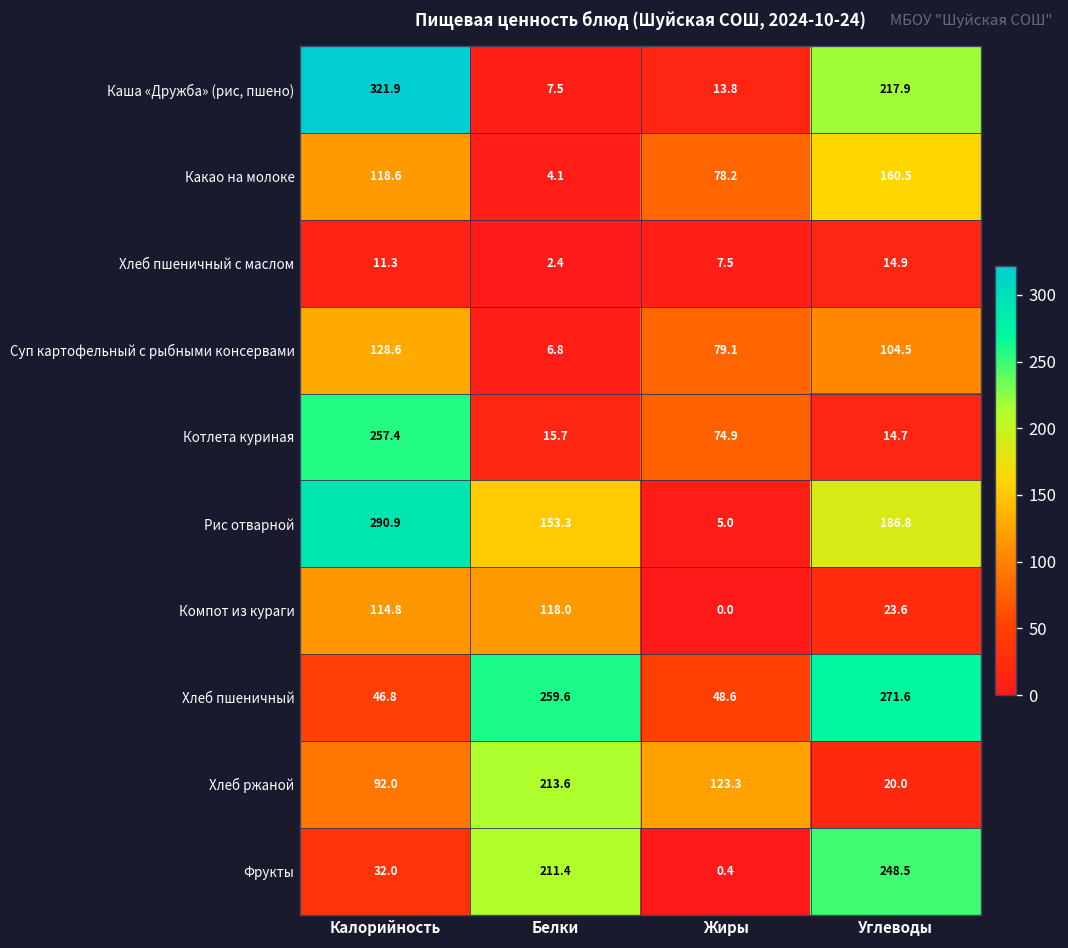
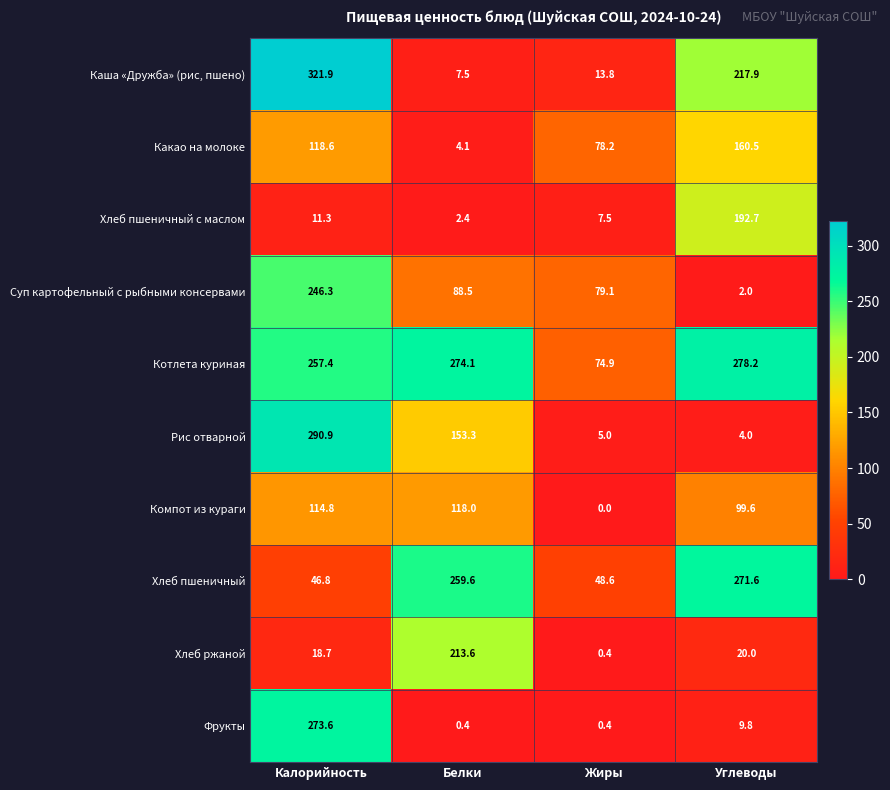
Хлеб пшеничный с маслом, Углеводы: 14.9 -> 192.7
Суп картофельный с рыбными консервами, Калорийность: 128.6 -> 246.3
Суп картофельный с рыбными консервами, Белки: 6.8 -> 88.5
Суп картофельный с рыбными консервами, Углеводы: 104.5 -> 2.0
Котлета куриная, Белки: 15.7 -> 274.1
Котлета куриная, Углеводы: 14.7 -> 278.2
Рис отварной, Углеводы: 186.8 -> 4.0
Компот из кураги, Углеводы: 23.6 -> 99.6
Хлеб ржаной, Калорийность: 92.0 -> 18.7
Хлеб ржаной, Жиры: 123.3 -> 0.4
Фрукты, Калорийность: 32.0 -> 273.6
Фрукты, Белки: 211.4 -> 0.4
Фрукты, Углеводы: 248.5 -> 9.8
